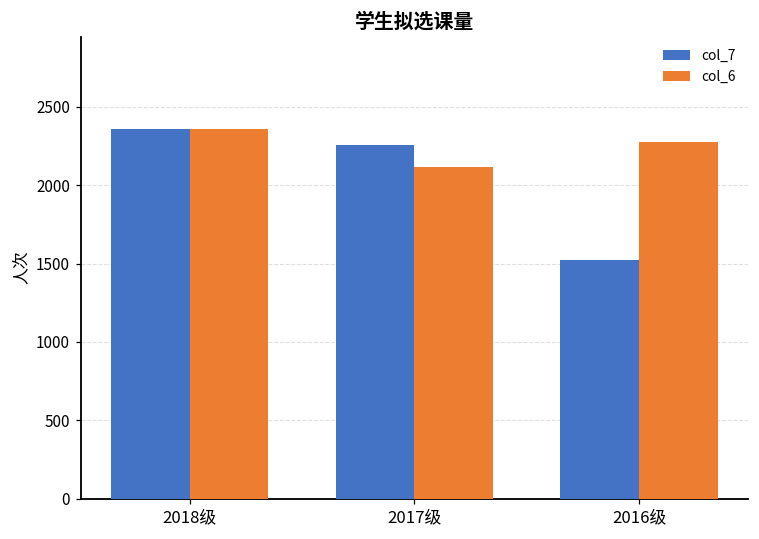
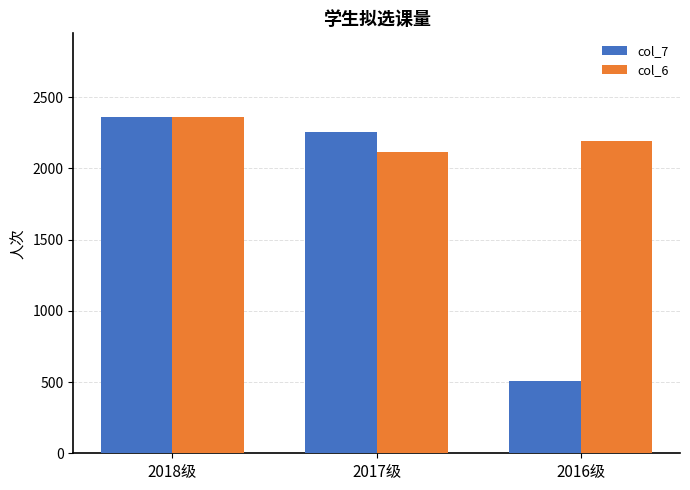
col_7, 2016级: 1520 -> 510
col_6, 2016级: 2280 -> 2190
